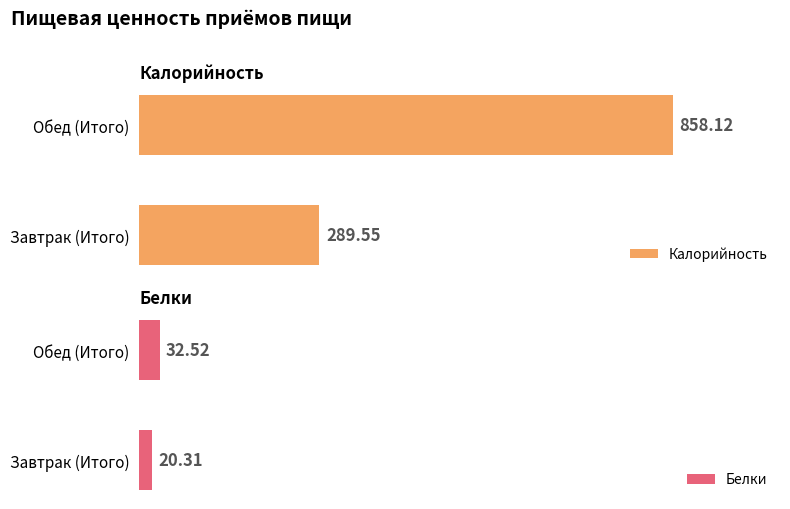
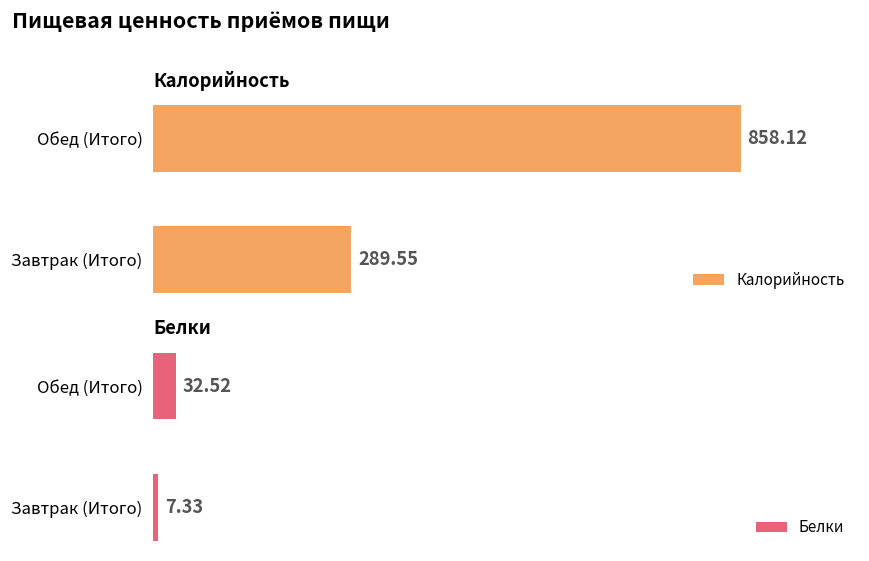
Белки, Завтрак (Итого): 20.31 -> 7.33
